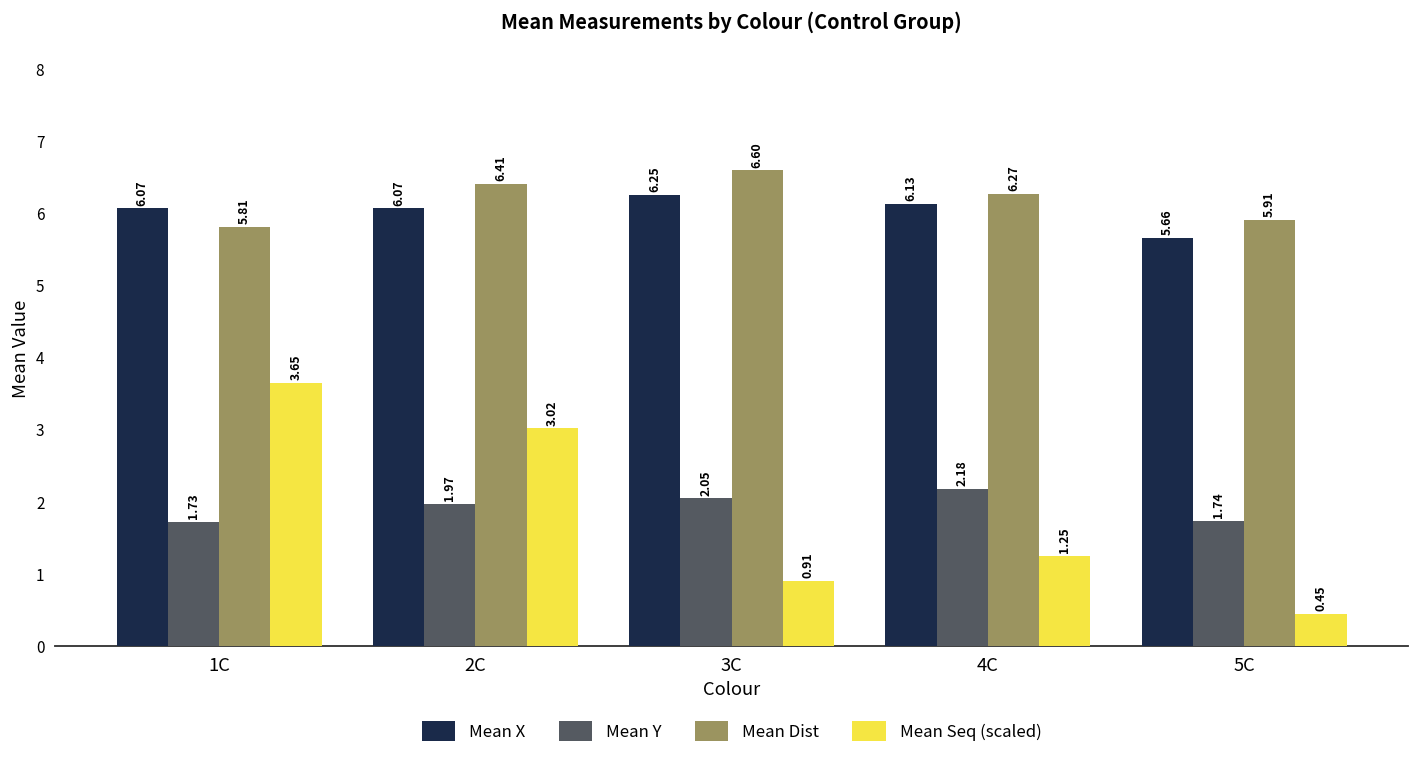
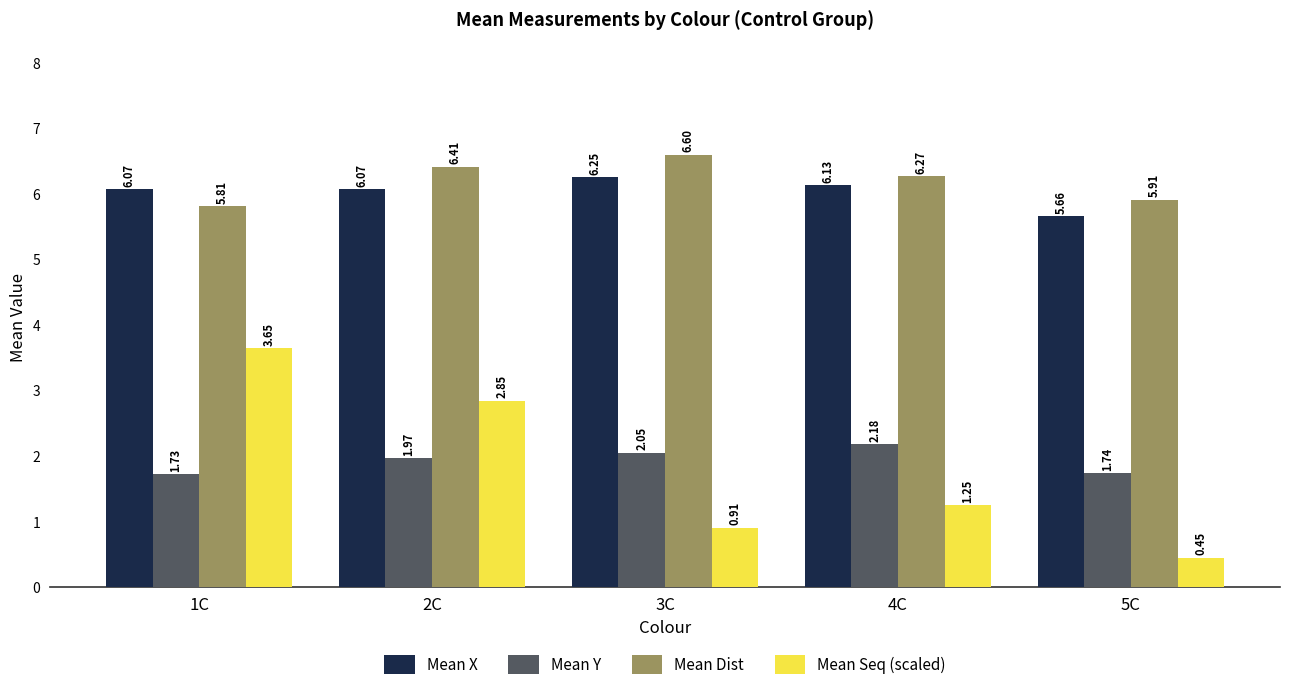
Mean Seq (scaled), 2C: 3.02 -> 2.85
